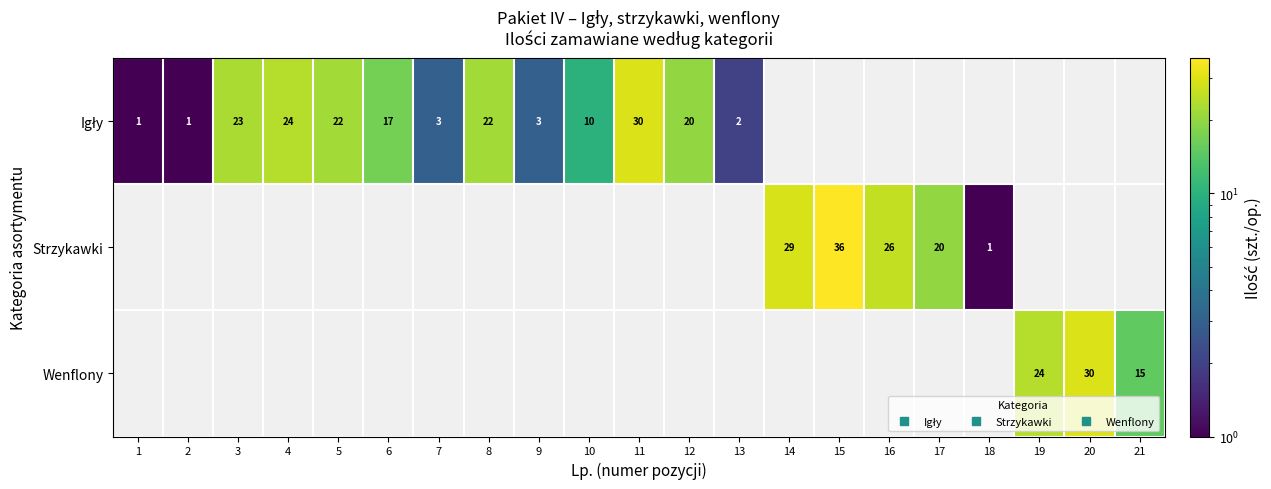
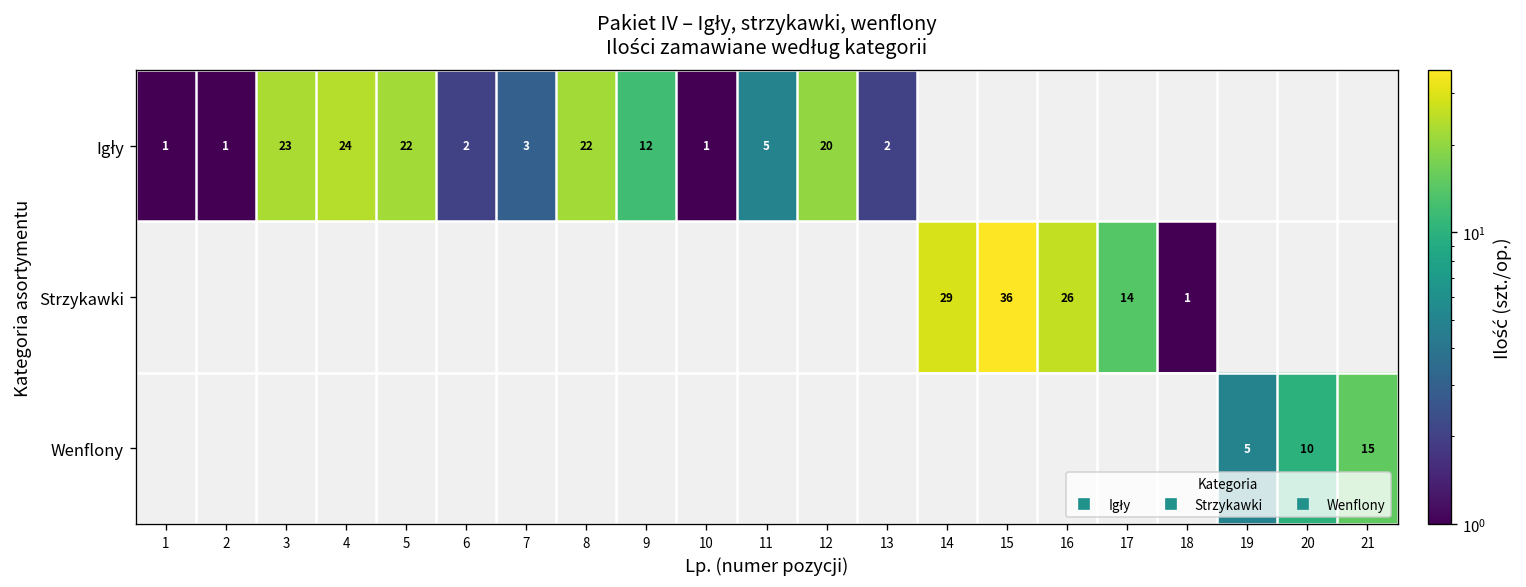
Igły, 6: 17 -> 2
Igły, 9: 3 -> 12
Igły, 10: 10 -> 1
Igły, 11: 30 -> 5
Strzykawki, 17: 20 -> 14
Wenflony, 19: 24 -> 5
Wenflony, 20: 30 -> 10
